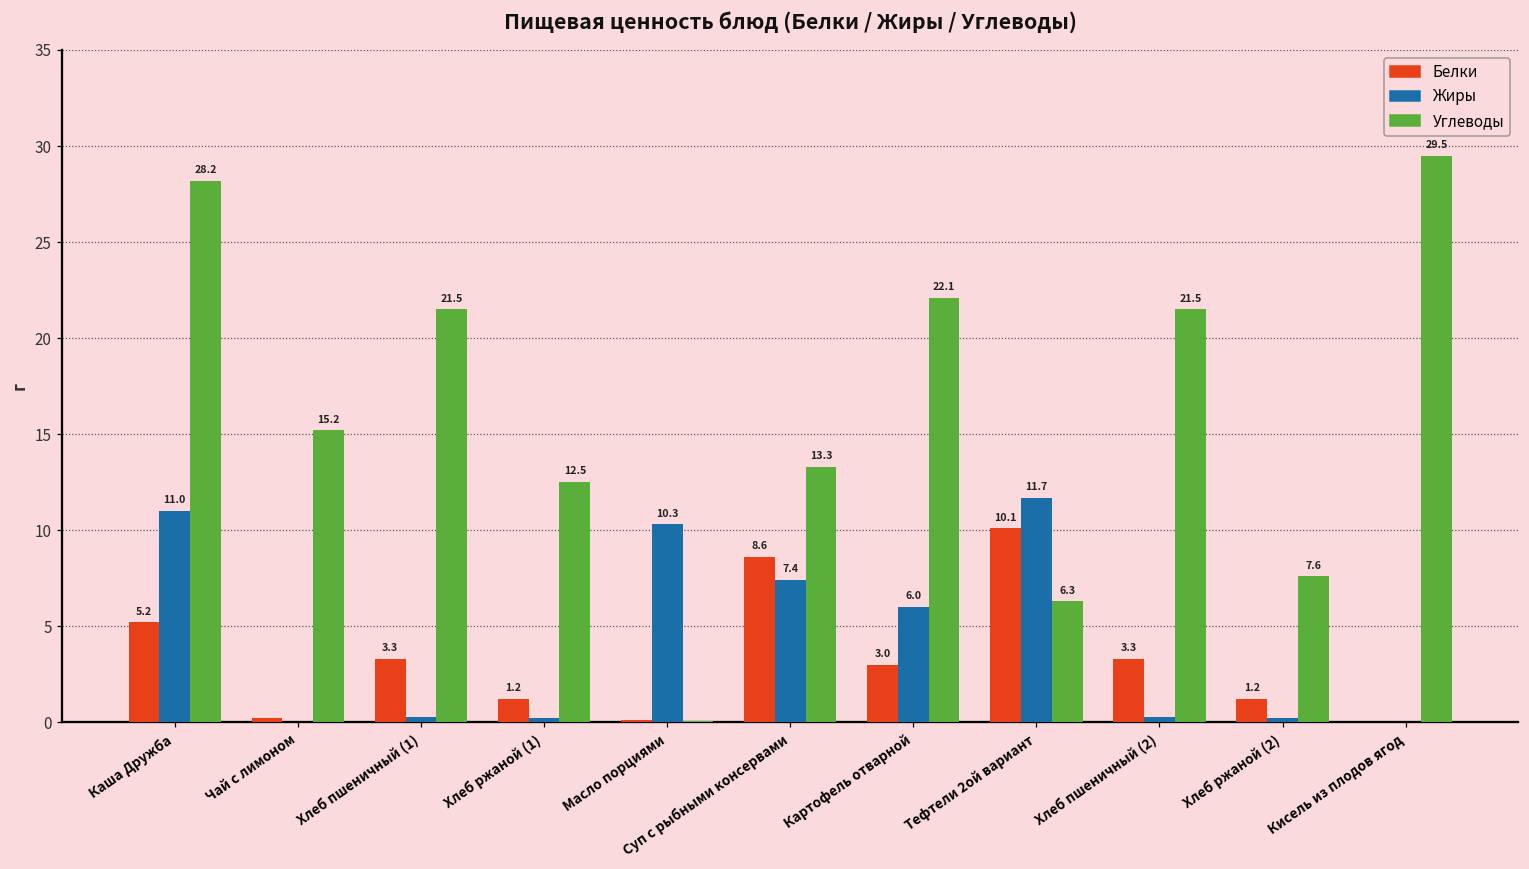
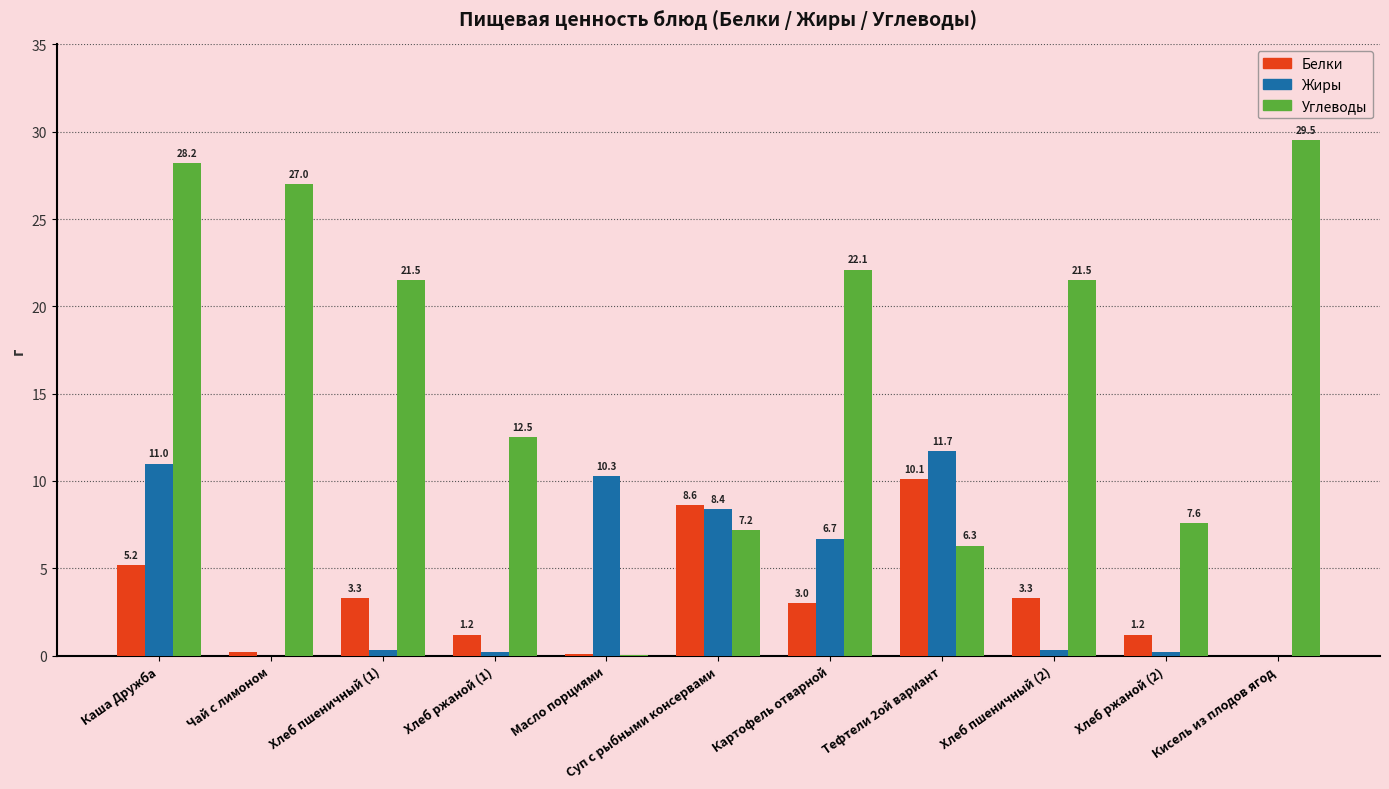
Углеводы, Чай с лимоном: 15.2 -> 27.0
Жиры, Суп с рыбными консервами: 7.4 -> 8.4
Углеводы, Суп с рыбными консервами: 13.3 -> 7.2
Жиры, Картофель отварной: 6.0 -> 6.7
